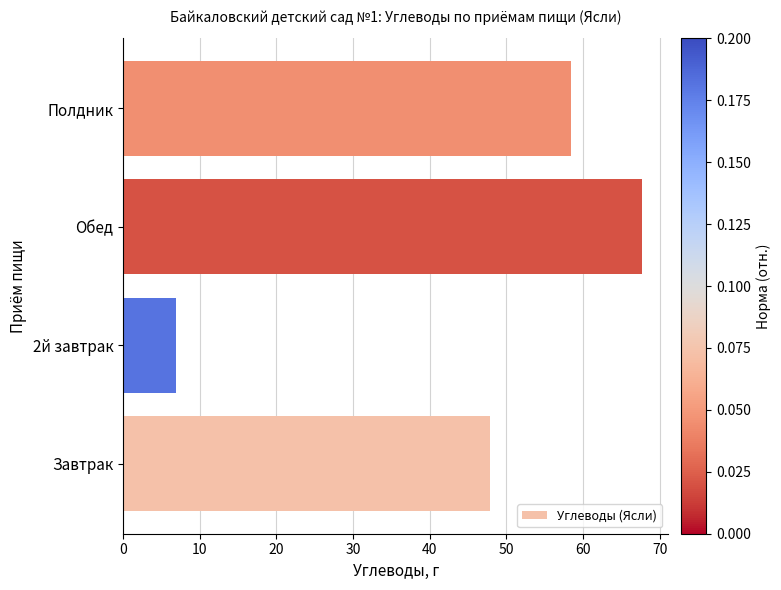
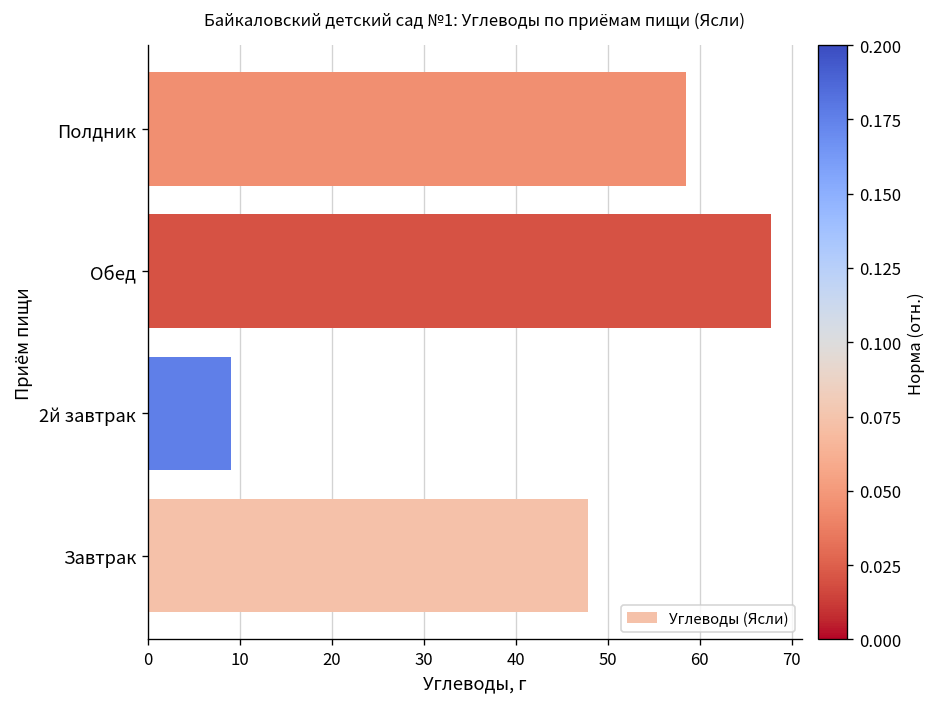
2й завтрак: 7 -> 9
